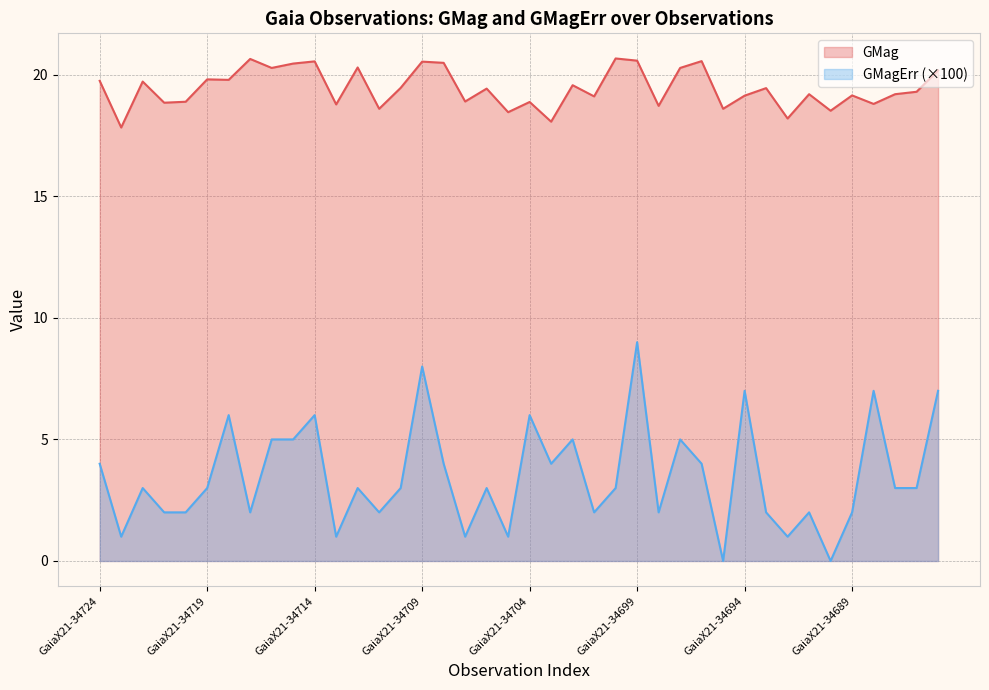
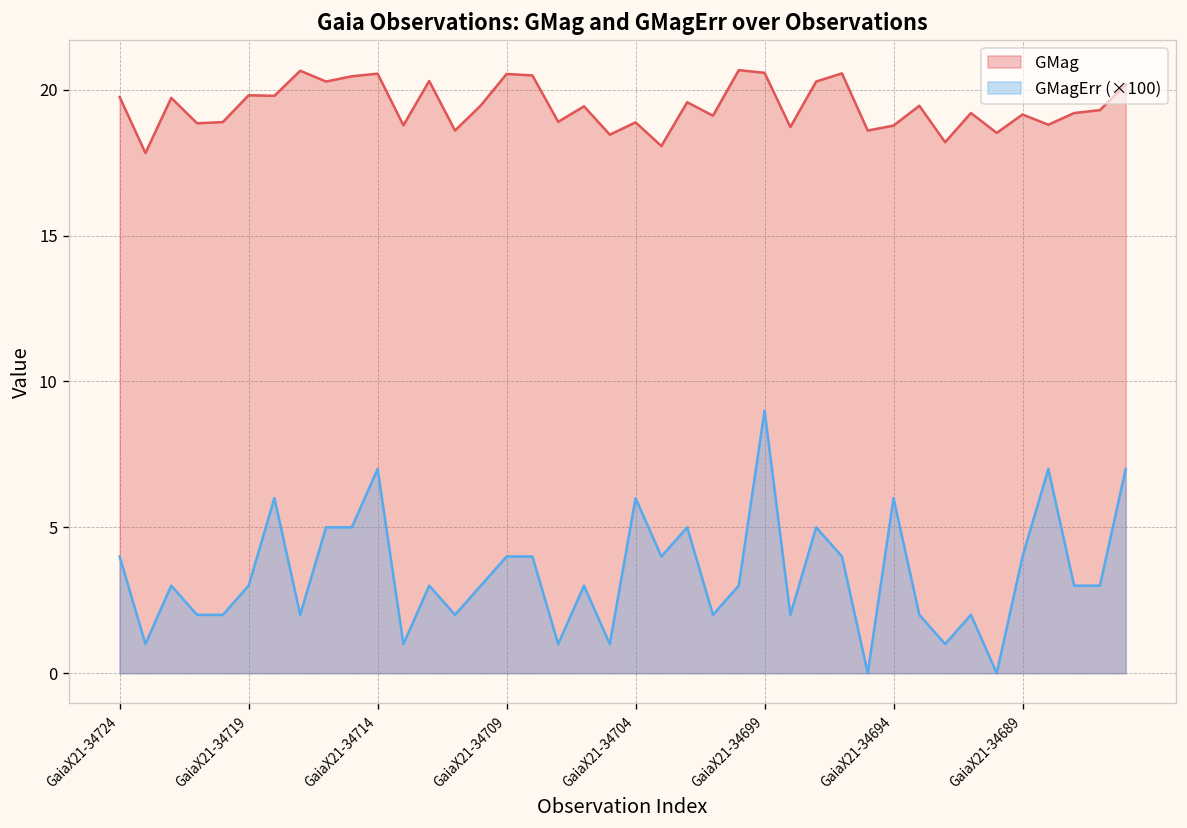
GMagErr (×100), GaiaX21-34714: 6.0 -> 7.0
GMagErr (×100), GaiaX21-34709: 8.0 -> 4.0
GMag, GaiaX21-34694: 19.1 -> 18.8
GMagErr (×100), GaiaX21-34694: 7.0 -> 6.0
GMagErr (×100), GaiaX21-34689: 2.0 -> 4.0
